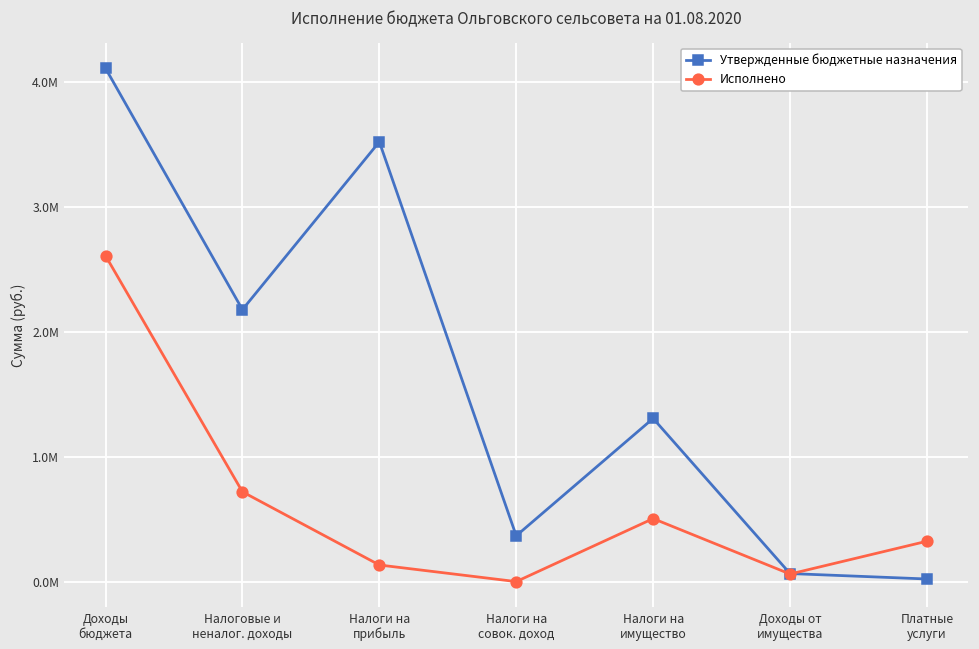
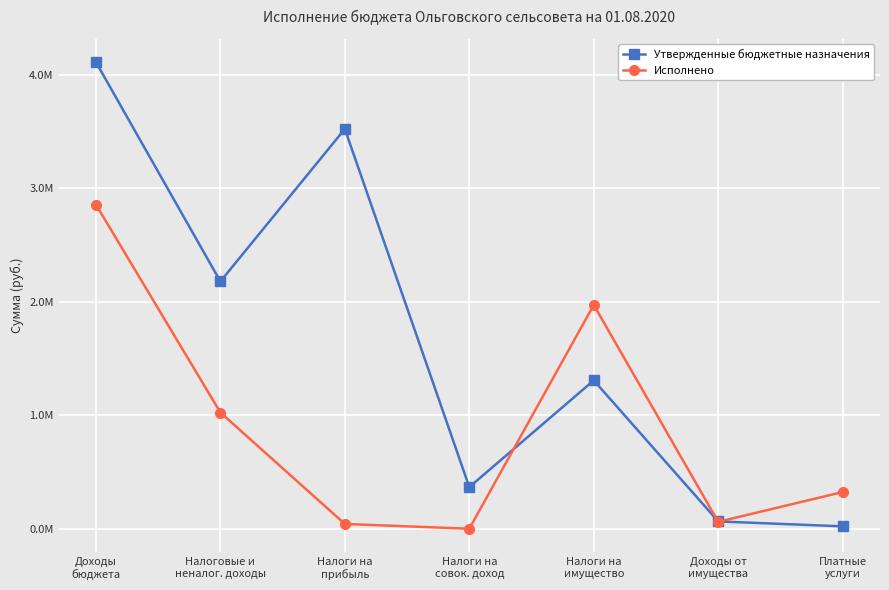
Исполнено, Доходы бюджета: 2.61М -> 2.86М
Исполнено, Налоговые и неналог. доходы: 0.72М -> 1.02М
Исполнено, Налоги на прибыль: 0.13М -> 0.04М
Исполнено, Налоги на имущество: 0.50М -> 1.97М
